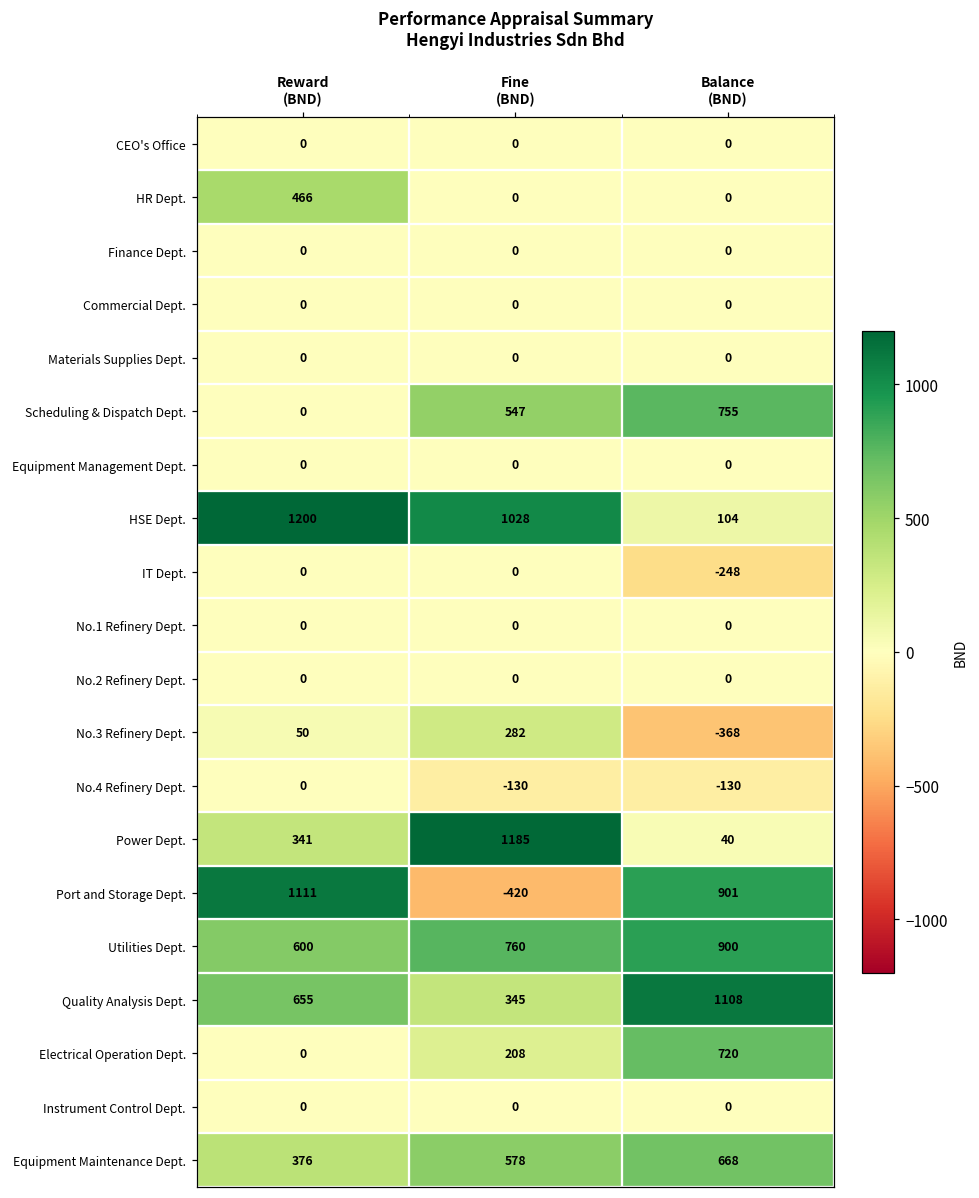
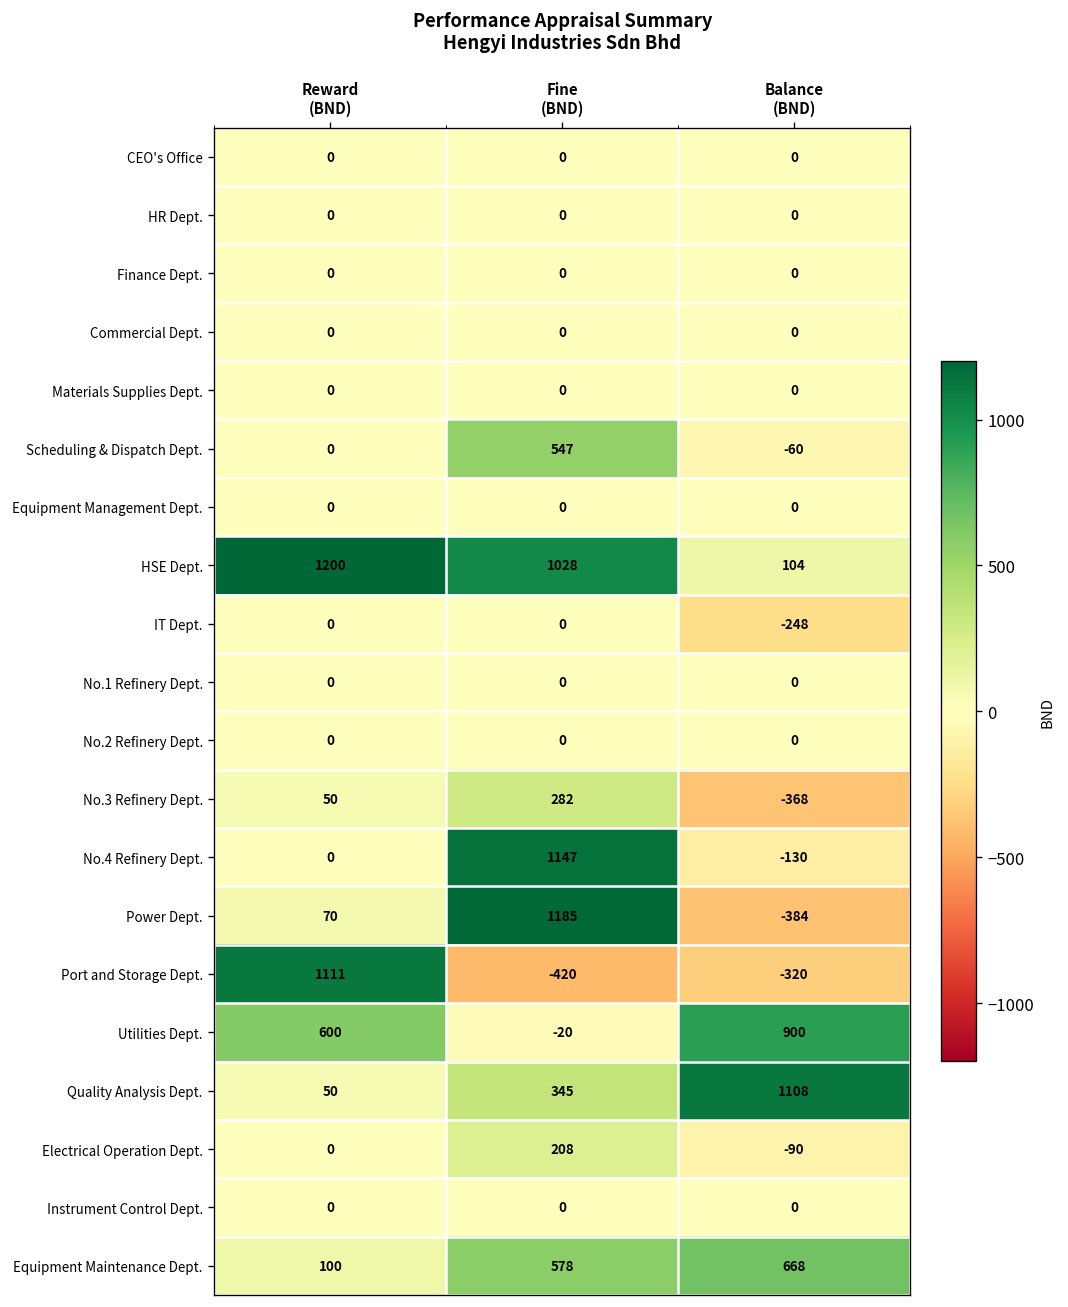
HR Dept., Reward (BND): 466 -> 0
Scheduling & Dispatch Dept., Balance (BND): 755 -> -60
No.4 Refinery Dept., Fine (BND): -130 -> 1147
Power Dept., Reward (BND): 341 -> 70
Power Dept., Balance (BND): 40 -> -384
Port and Storage Dept., Balance (BND): 901 -> -320
Utilities Dept., Fine (BND): 760 -> -20
Quality Analysis Dept., Reward (BND): 655 -> 50
Electrical Operation Dept., Balance (BND): 720 -> -90
Equipment Maintenance Dept., Reward (BND): 376 -> 100
